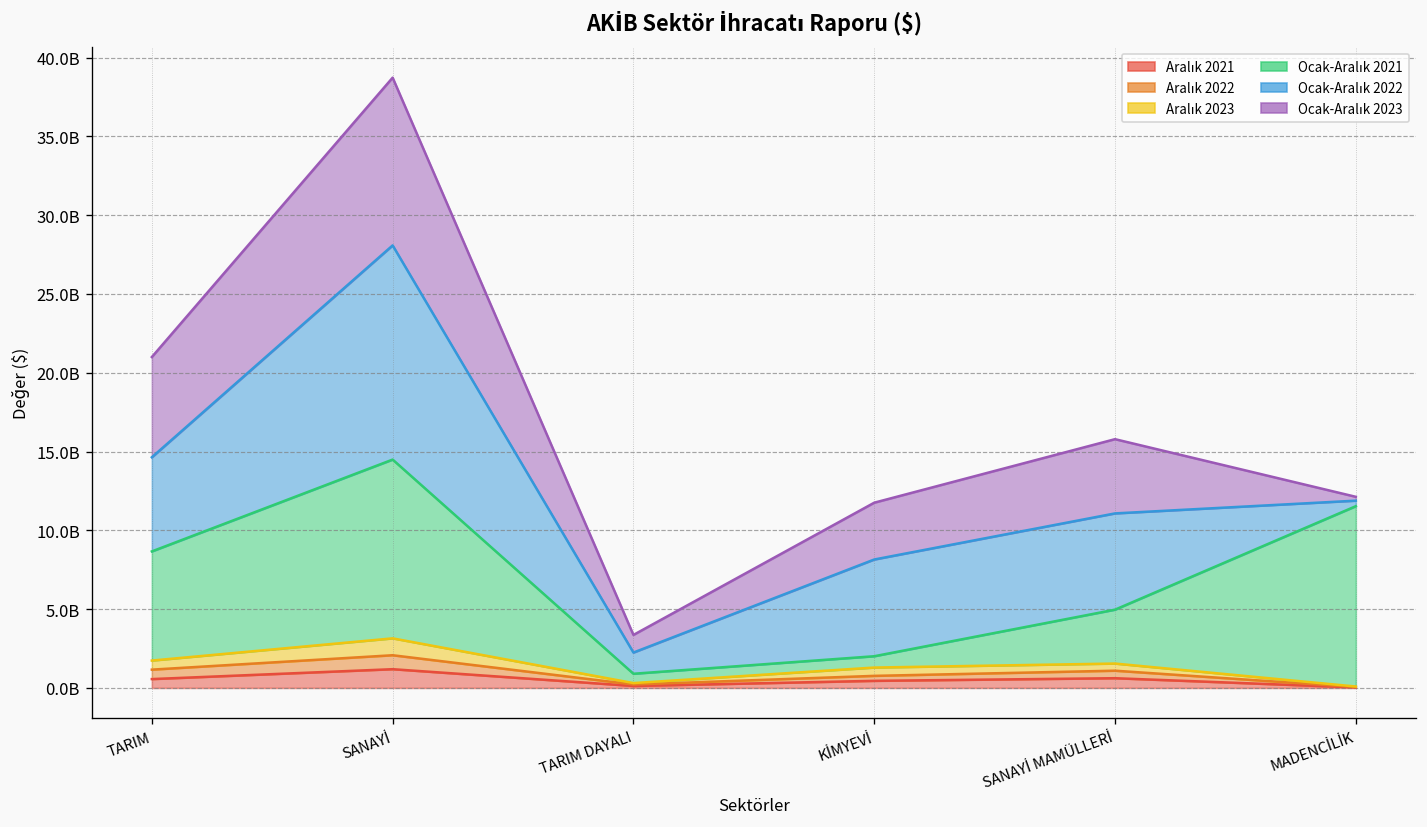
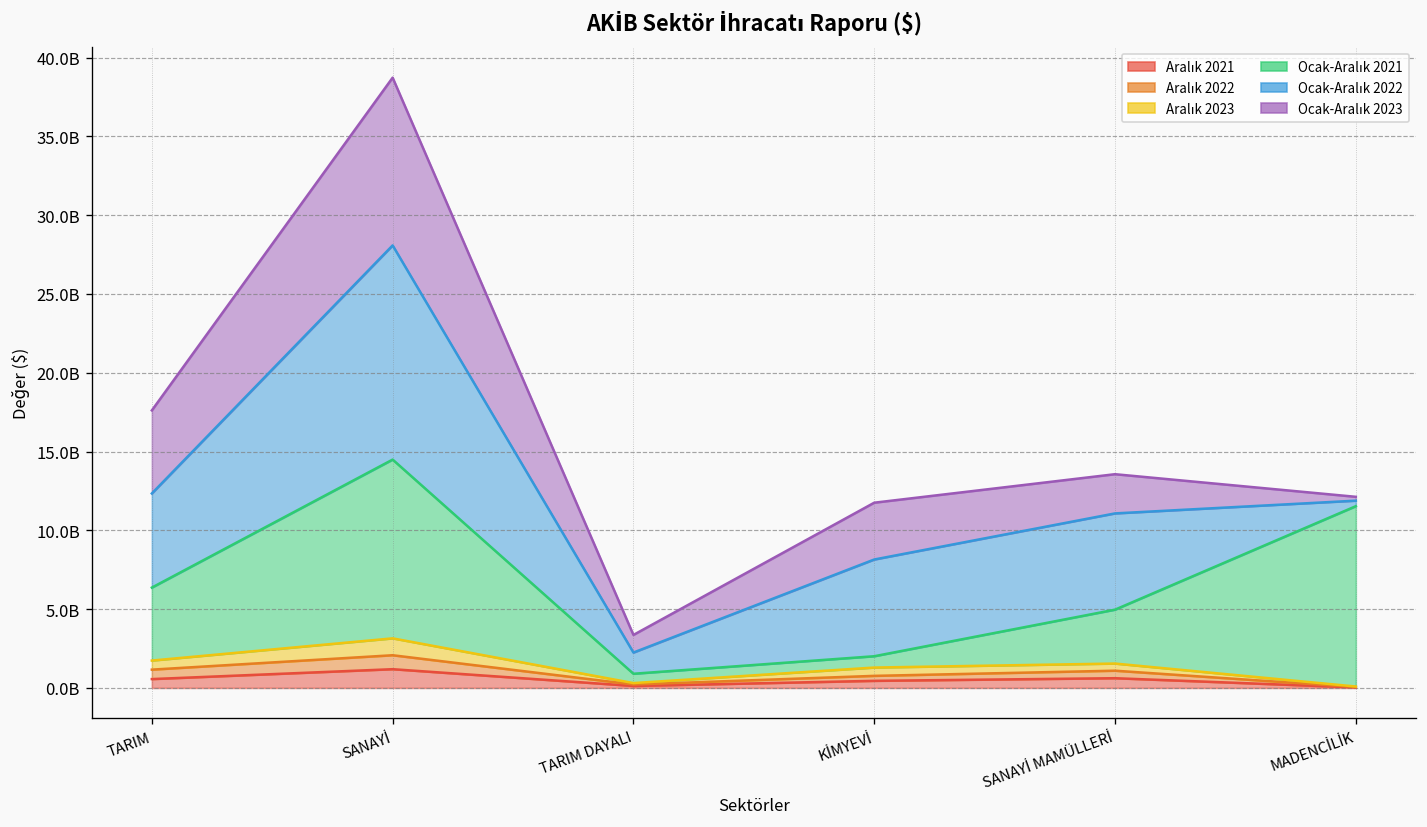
Ocak-Aralık 2021, TARIM: 6900000000 -> 4600000000
Ocak-Aralık 2023, TARIM: 6400000000 -> 5300000000
Ocak-Aralık 2023, SANAYİ MAMÜLLERİ: 4700000000 -> 2500000000
